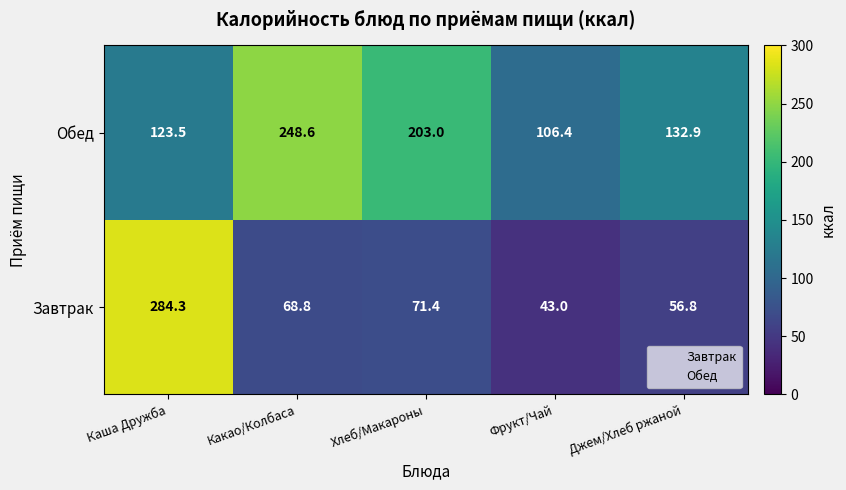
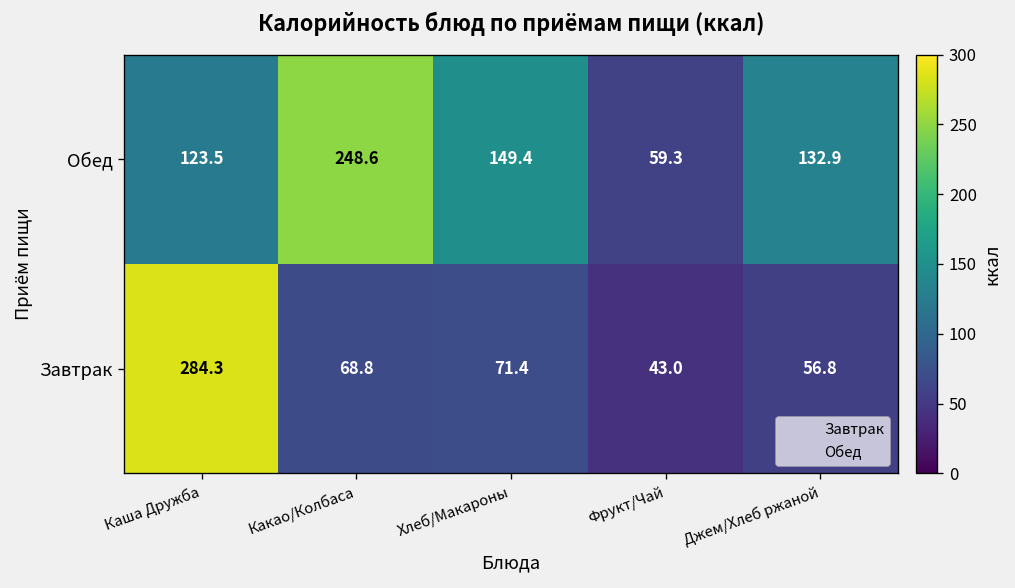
Обед, Хлеб/Макароны: 203.0 -> 149.4
Обед, Фрукт/Чай: 106.4 -> 59.3
